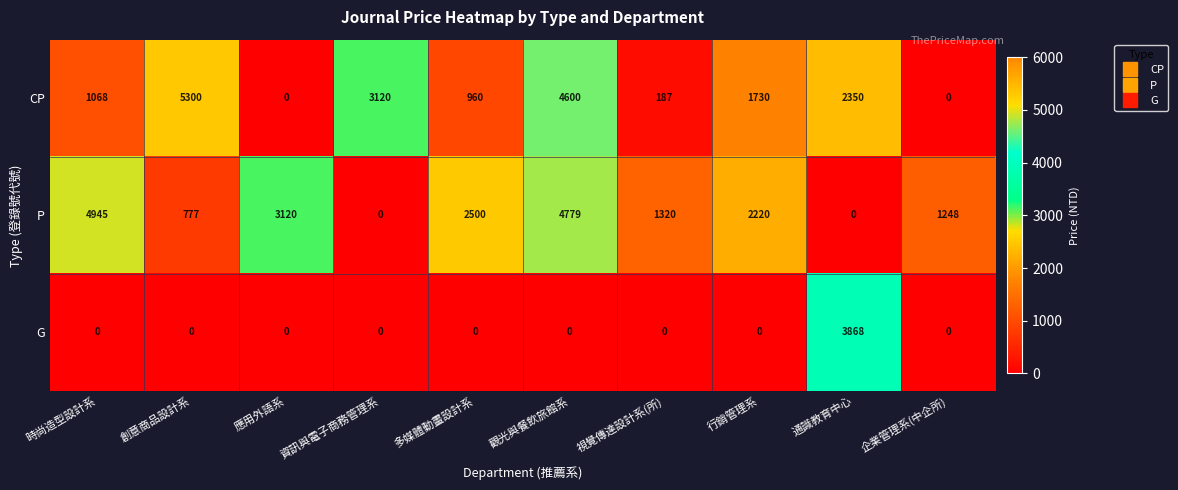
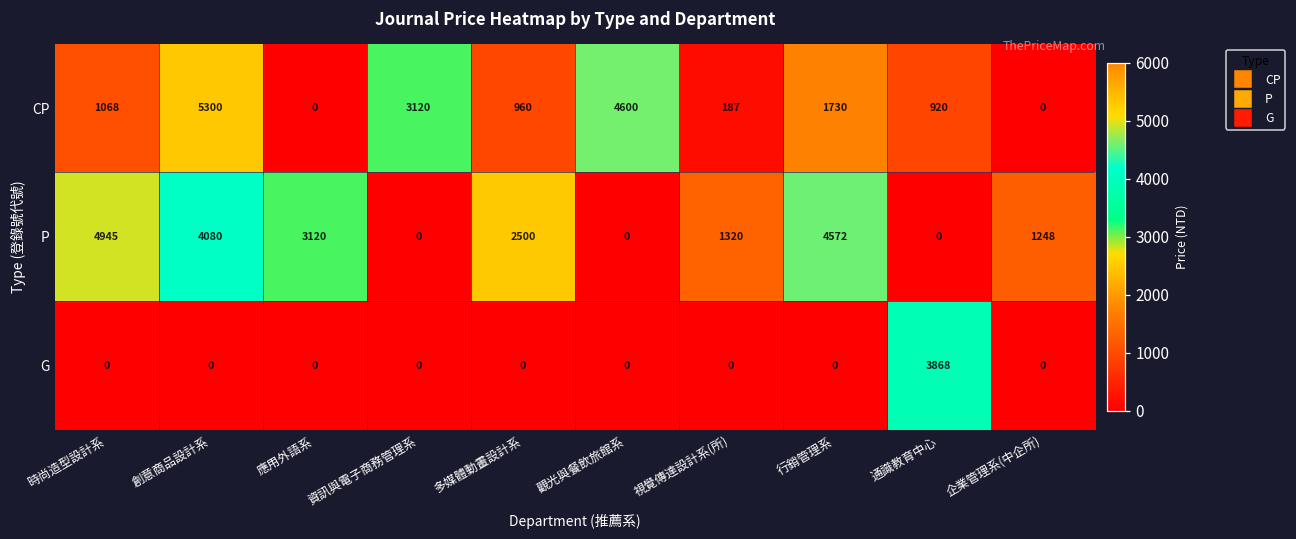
CP, 通識教育中心: 2350 -> 920
P, 創意商品設計系: 777 -> 4080
P, 觀光與餐飲旅館系: 4779 -> 0
P, 行銷管理系: 2220 -> 4572
